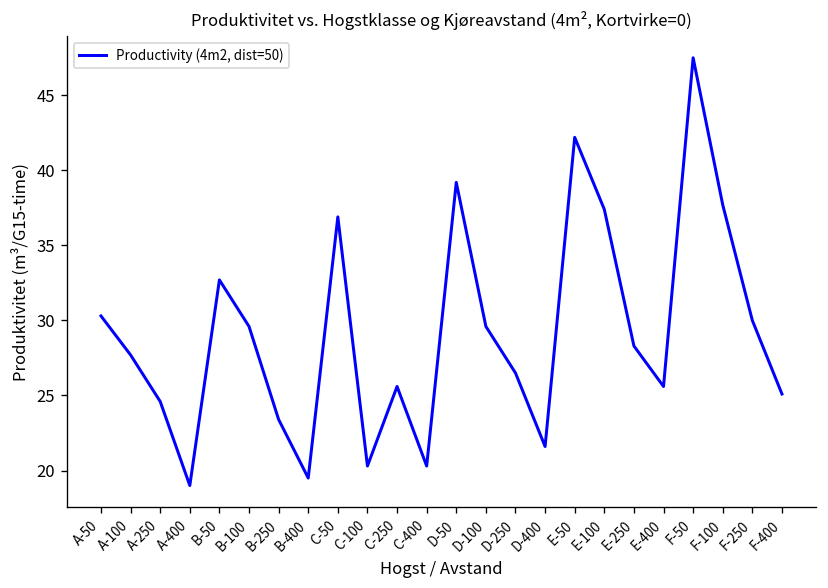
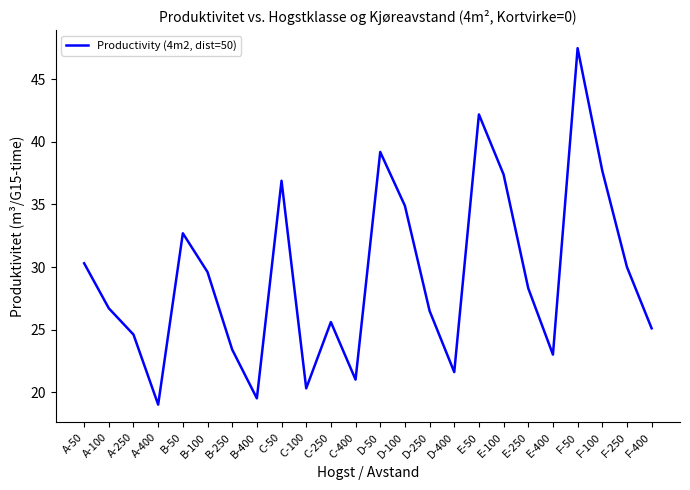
A-100: 27.7 -> 26.7
C-400: 20.3 -> 21.0
D-100: 29.6 -> 34.9
E-400: 25.6 -> 23.0
